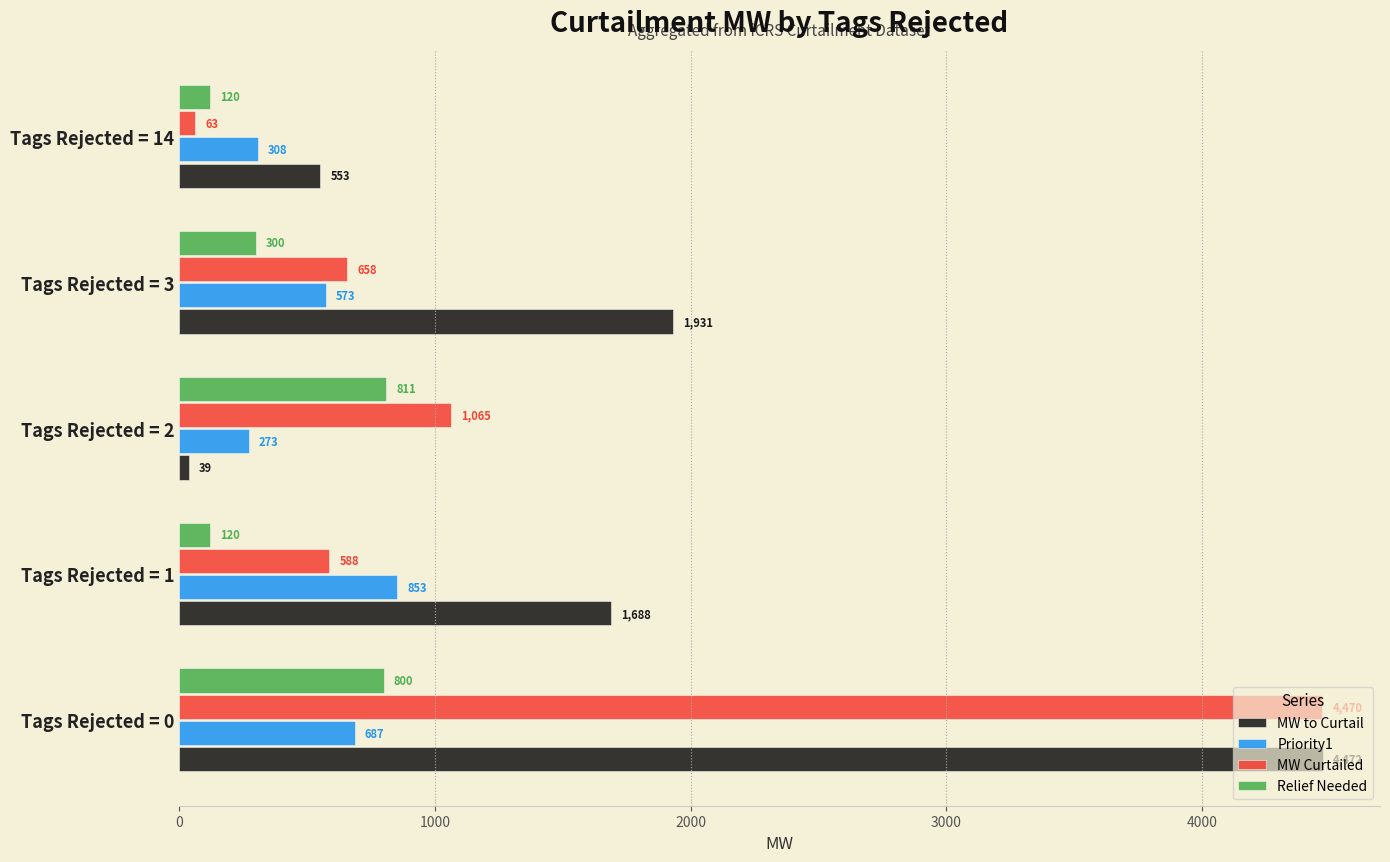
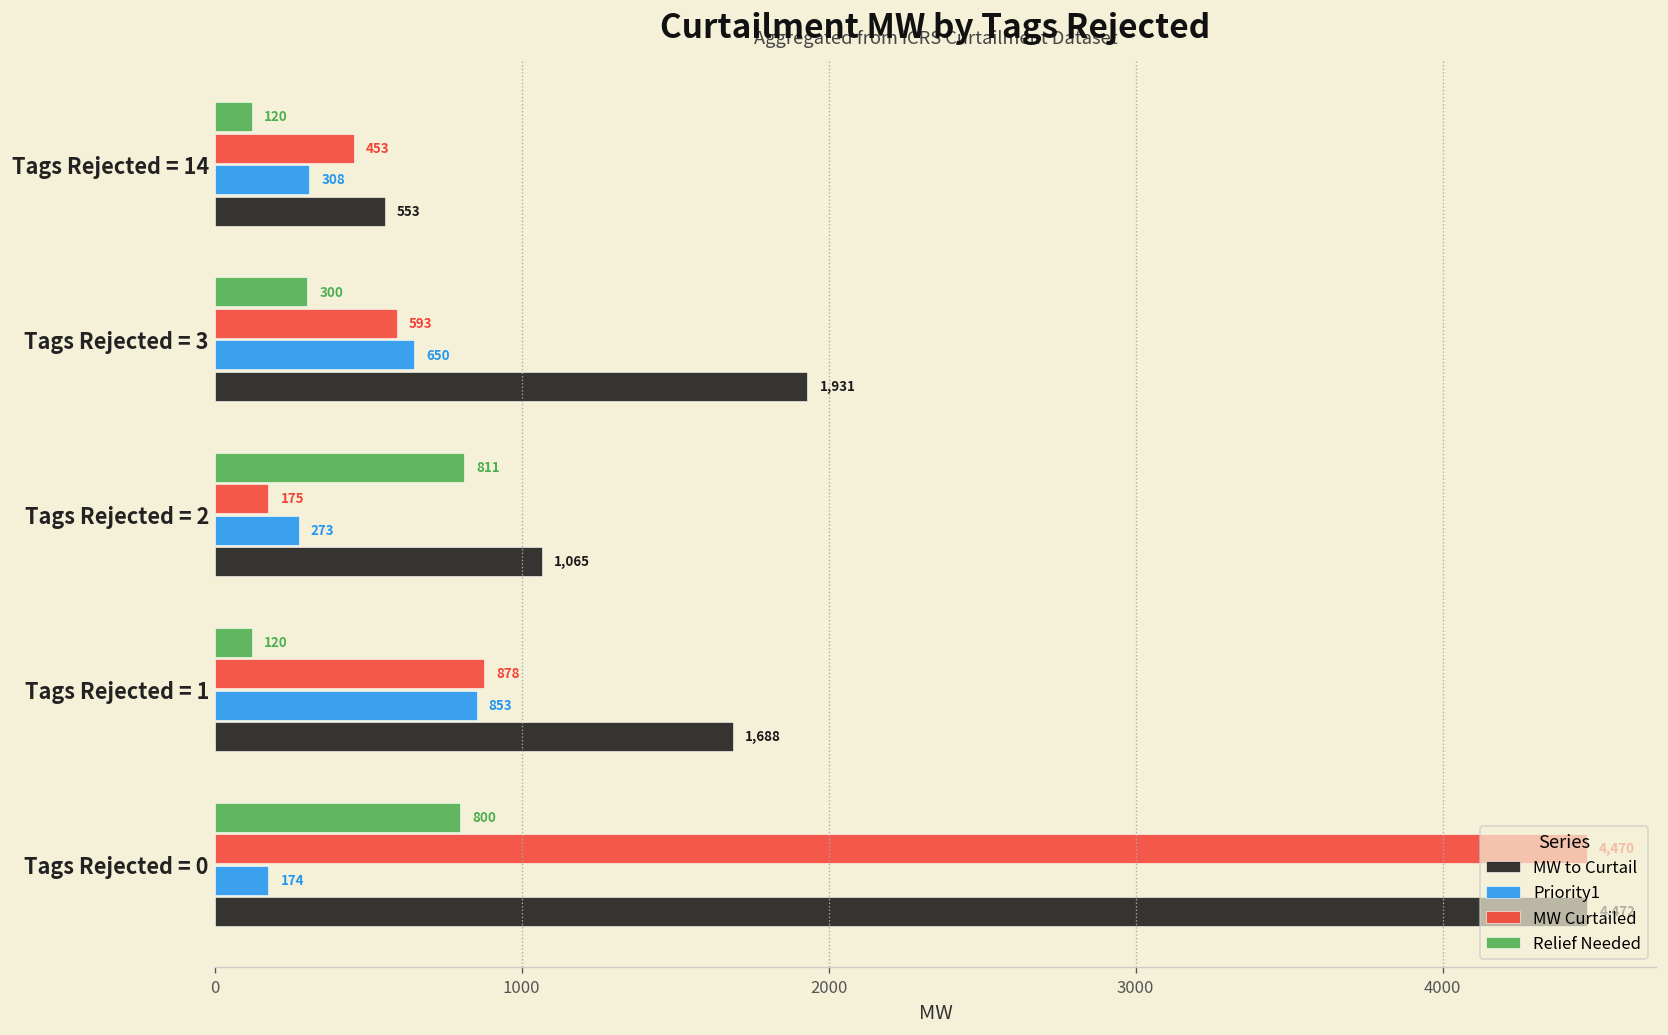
MW Curtailed, Tags Rejected = 14: 63 -> 453
MW Curtailed, Tags Rejected = 3: 658 -> 593
Priority1, Tags Rejected = 3: 573 -> 650
MW Curtailed, Tags Rejected = 2: 1,065 -> 175
MW to Curtail, Tags Rejected = 2: 39 -> 1,065
MW Curtailed, Tags Rejected = 1: 588 -> 878
Priority1, Tags Rejected = 0: 687 -> 174
